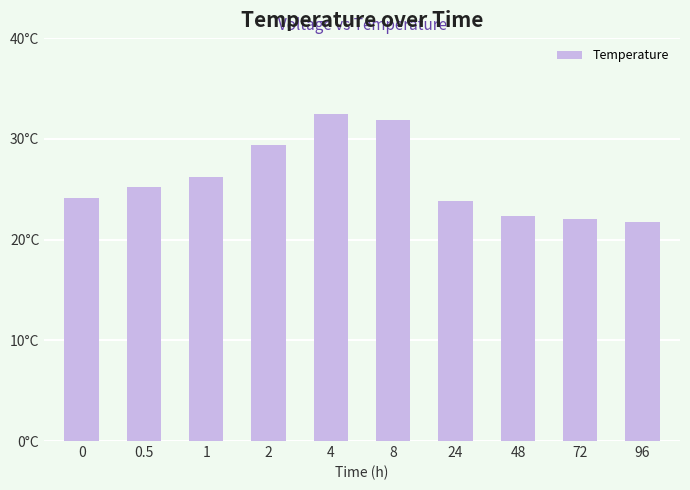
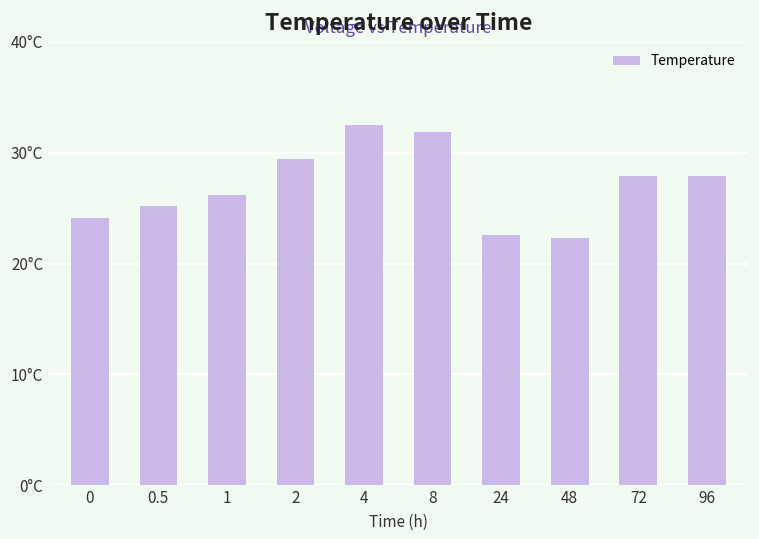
24: 23.8°C -> 22.6°C
72: 22.0°C -> 27.9°C
96: 21.7°C -> 27.9°C
